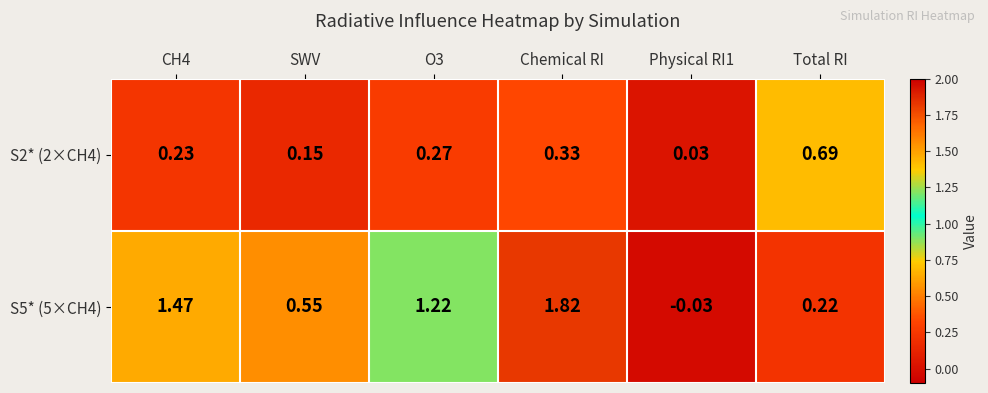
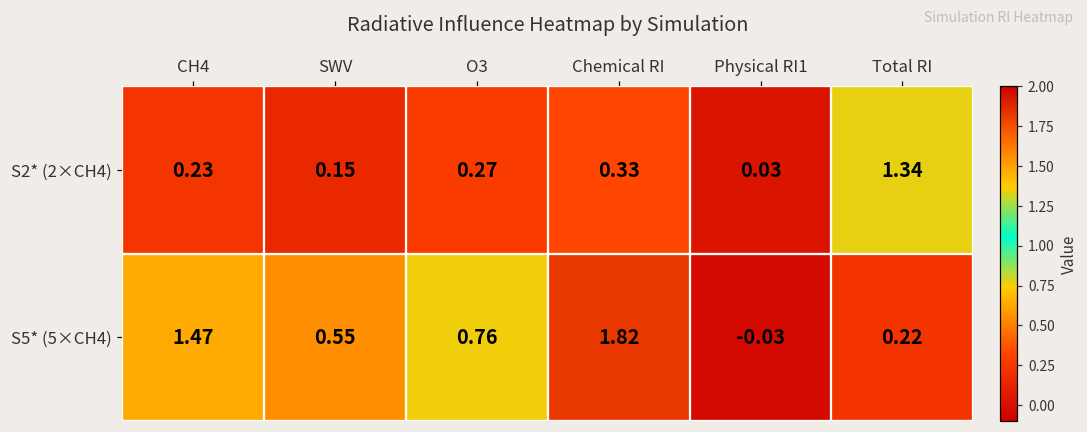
S2* (2×CH4), Total RI: 0.69 -> 1.34
S5* (5×CH4), O3: 1.22 -> 0.76
